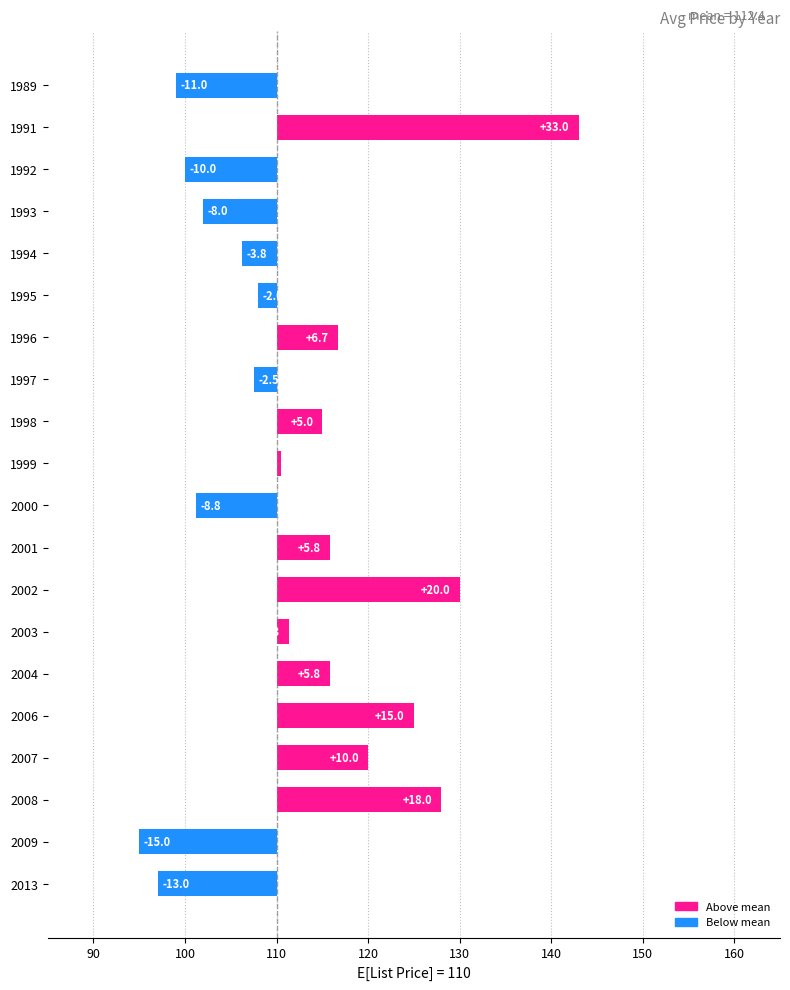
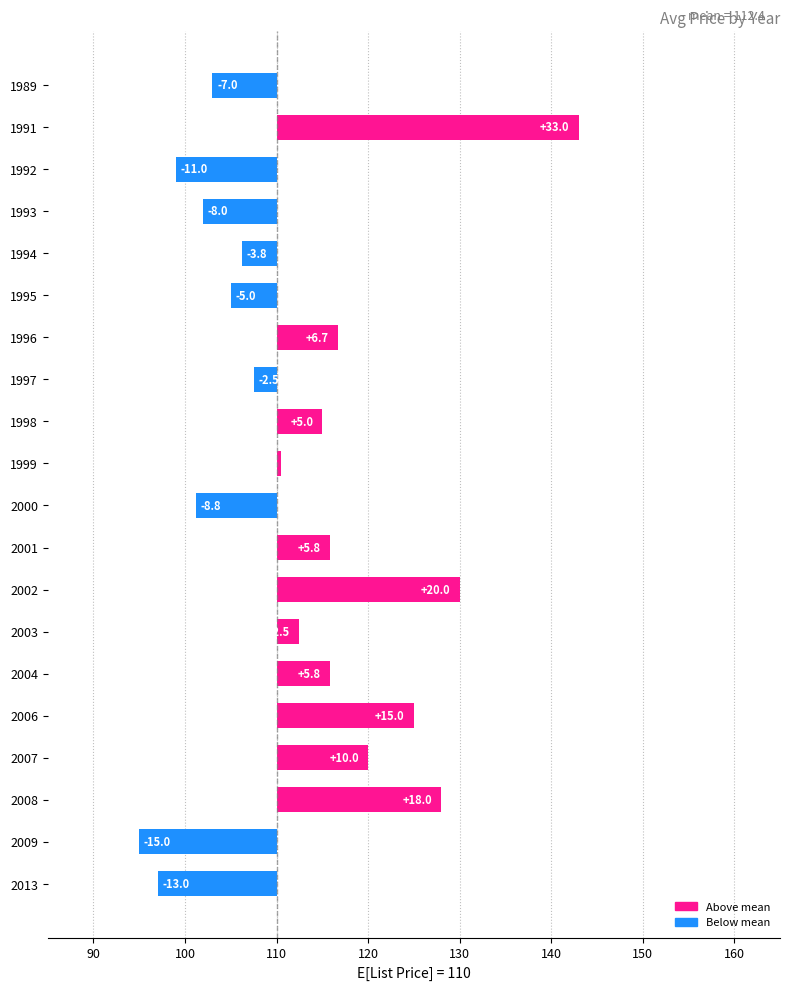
1989: -11.0 -> -7.0
1992: -10.0 -> -11.0
1995: -2.0 -> -5.0
2003: 111 -> 112
